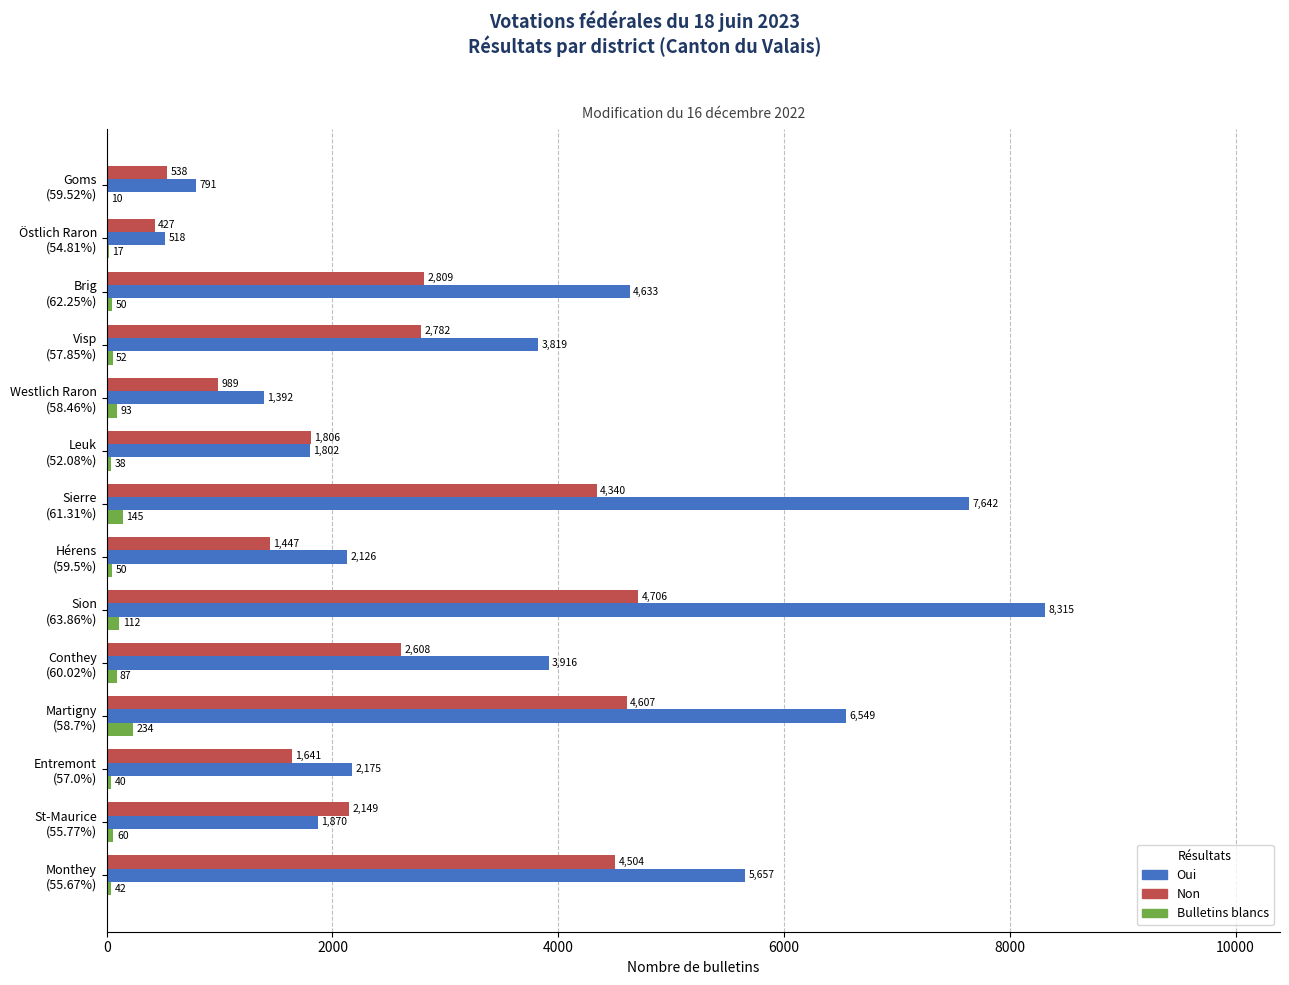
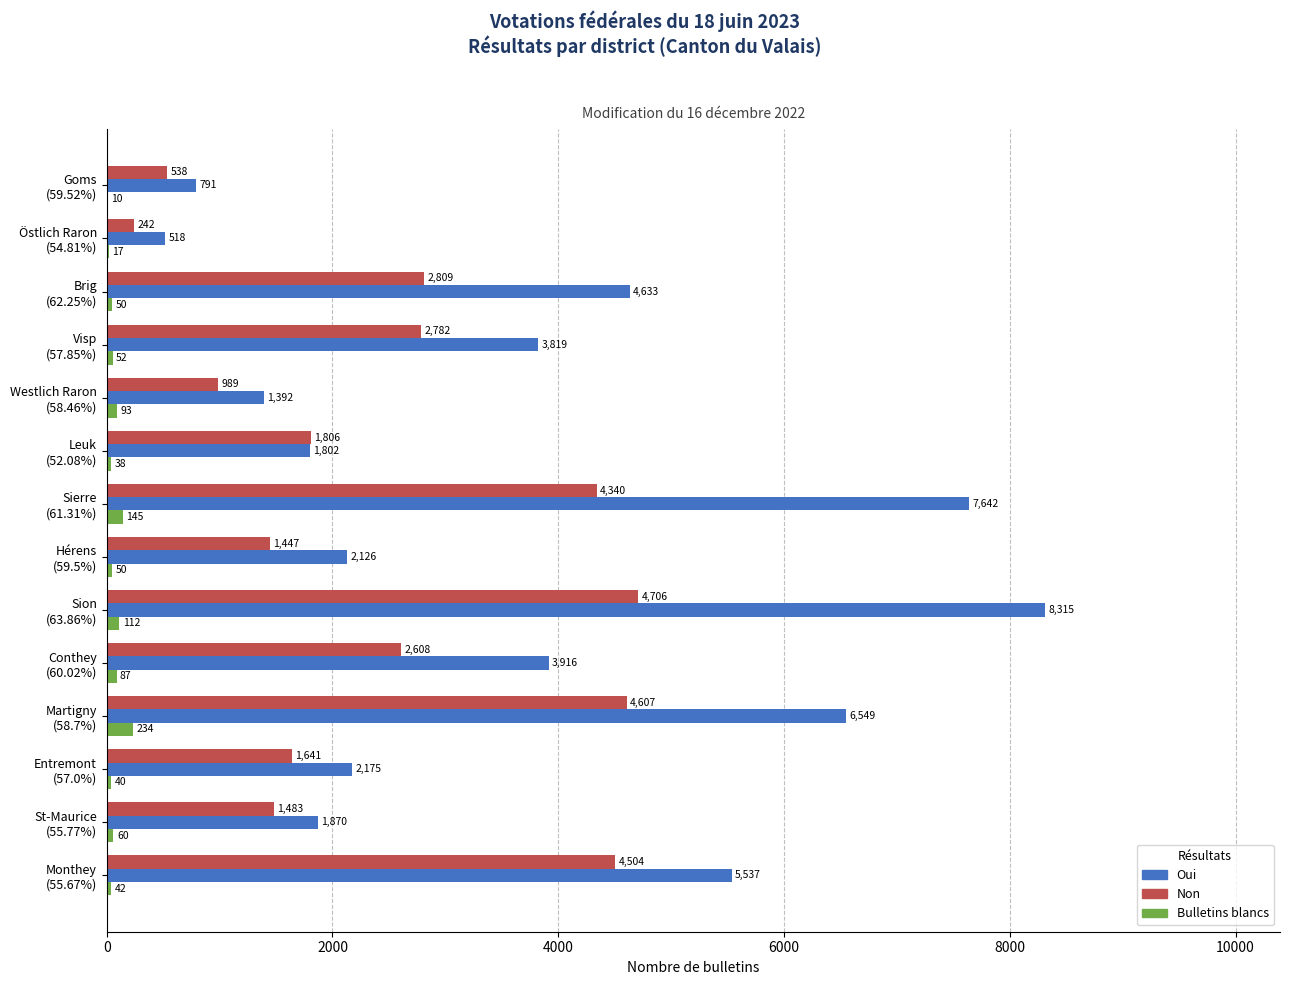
Non, Östlich Raron (54.81%): 427 -> 242
Non, St-Maurice (55.77%): 2,149 -> 1,483
Oui, Monthey (55.67%): 5,657 -> 5,537
